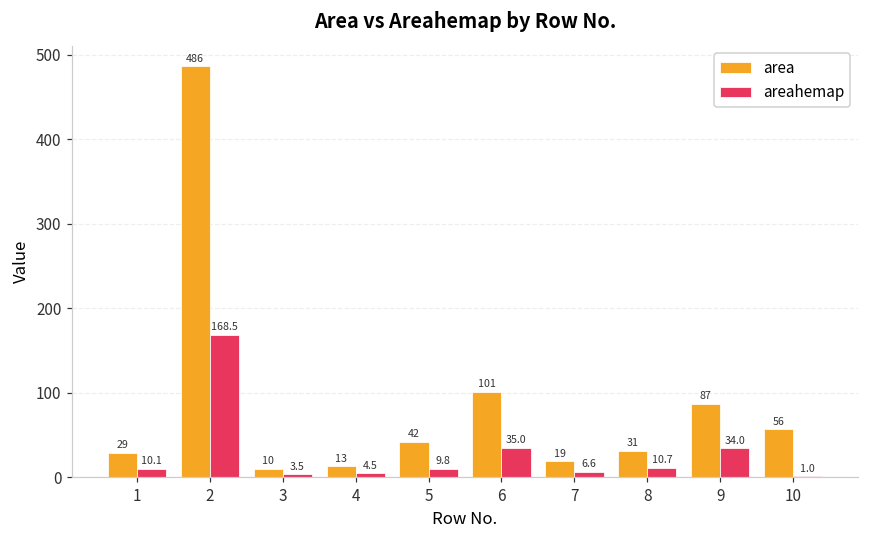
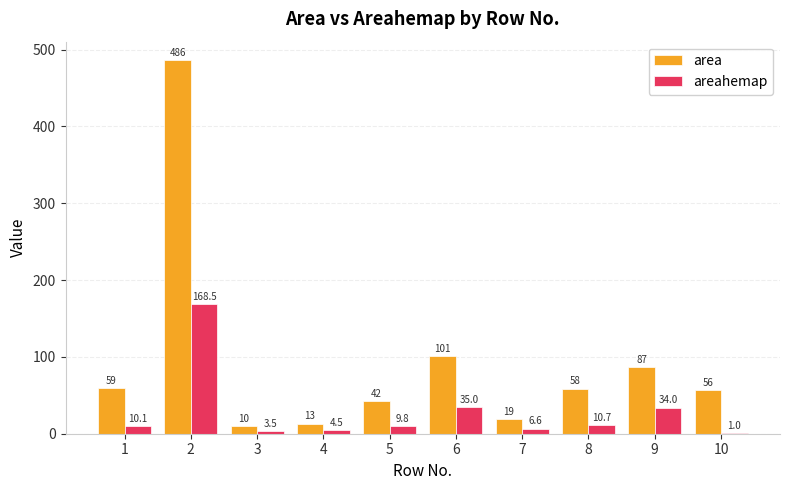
area, 1: 29 -> 59
area, 8: 31 -> 58
